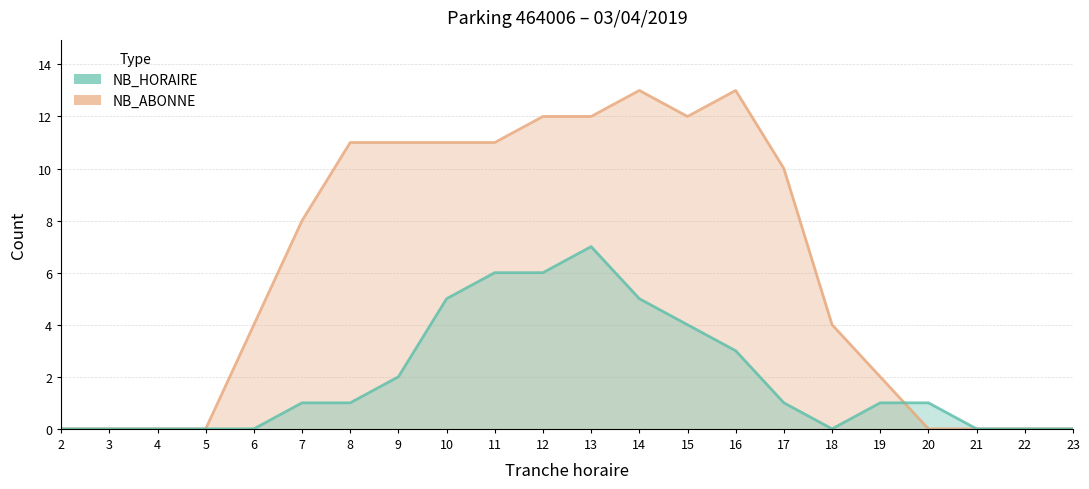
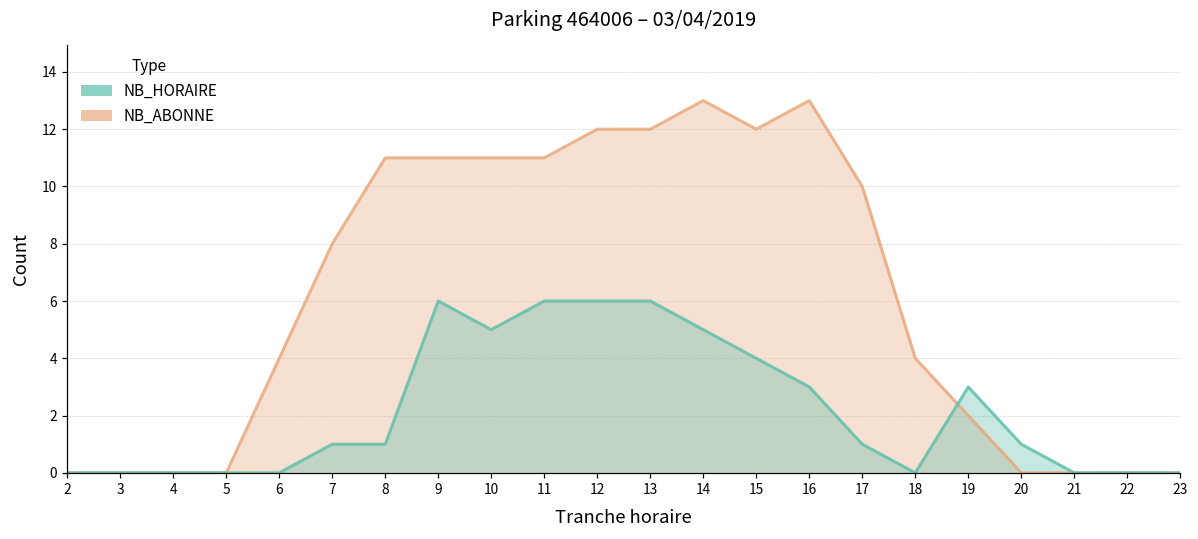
NB_HORAIRE, 9: 2 -> 6
NB_HORAIRE, 13: 7 -> 6
NB_HORAIRE, 19: 1 -> 3
